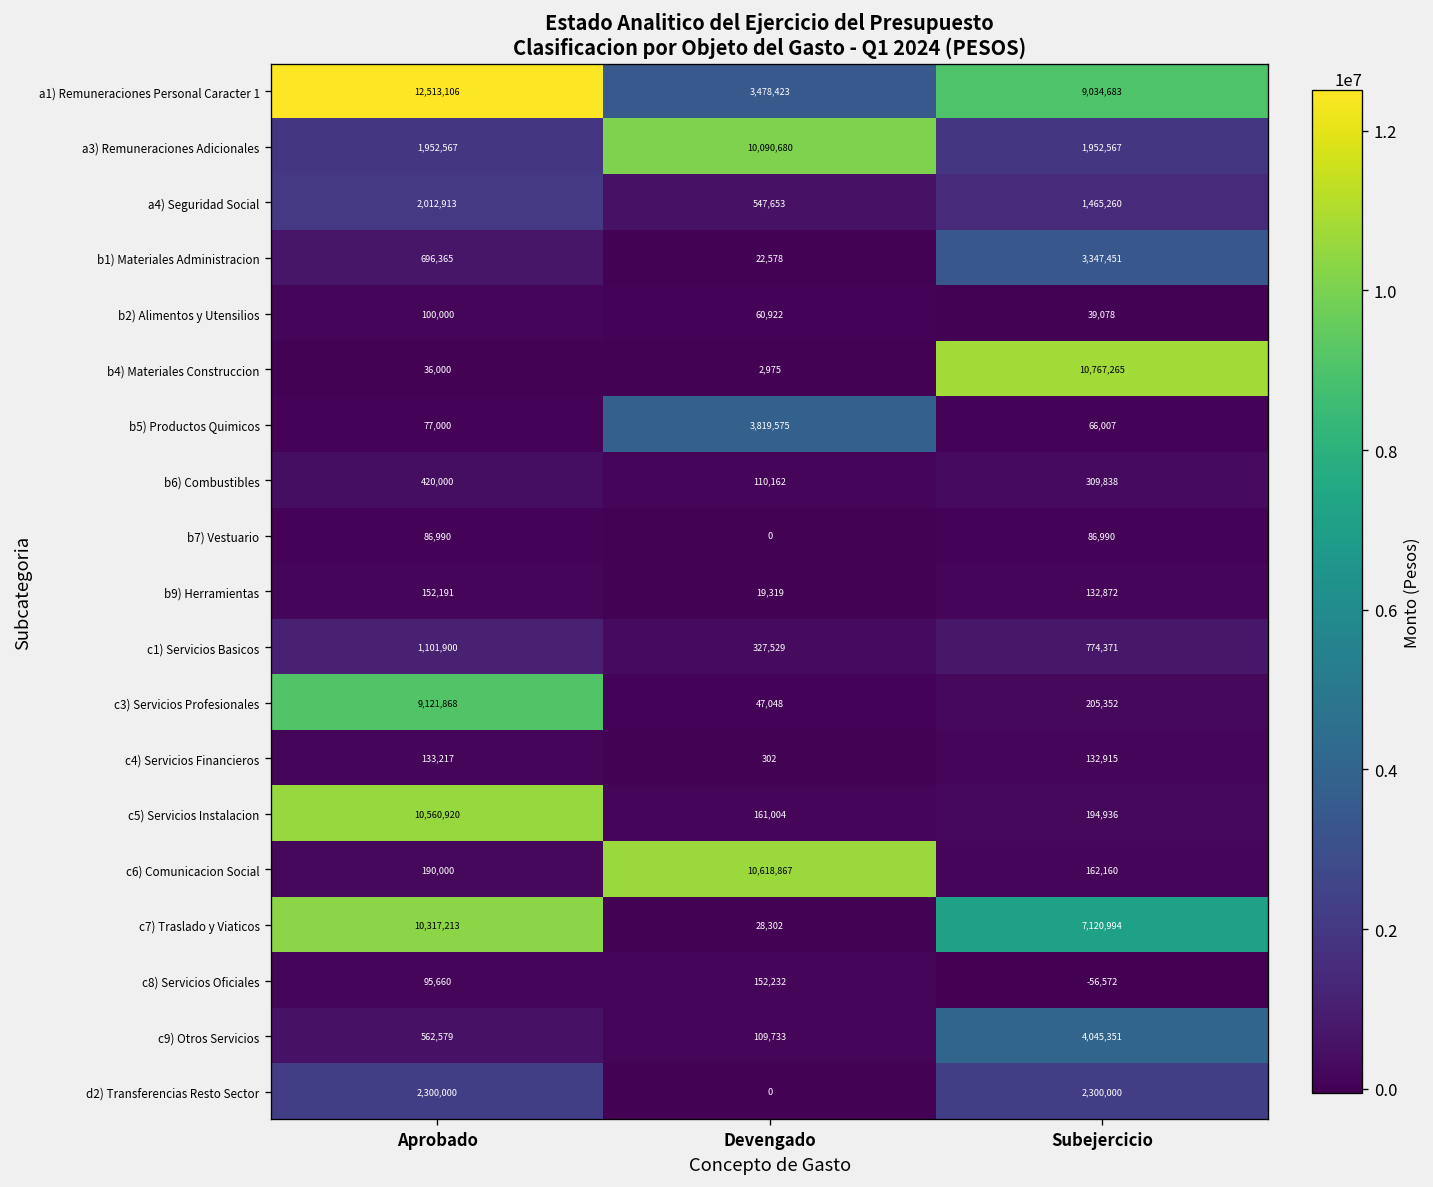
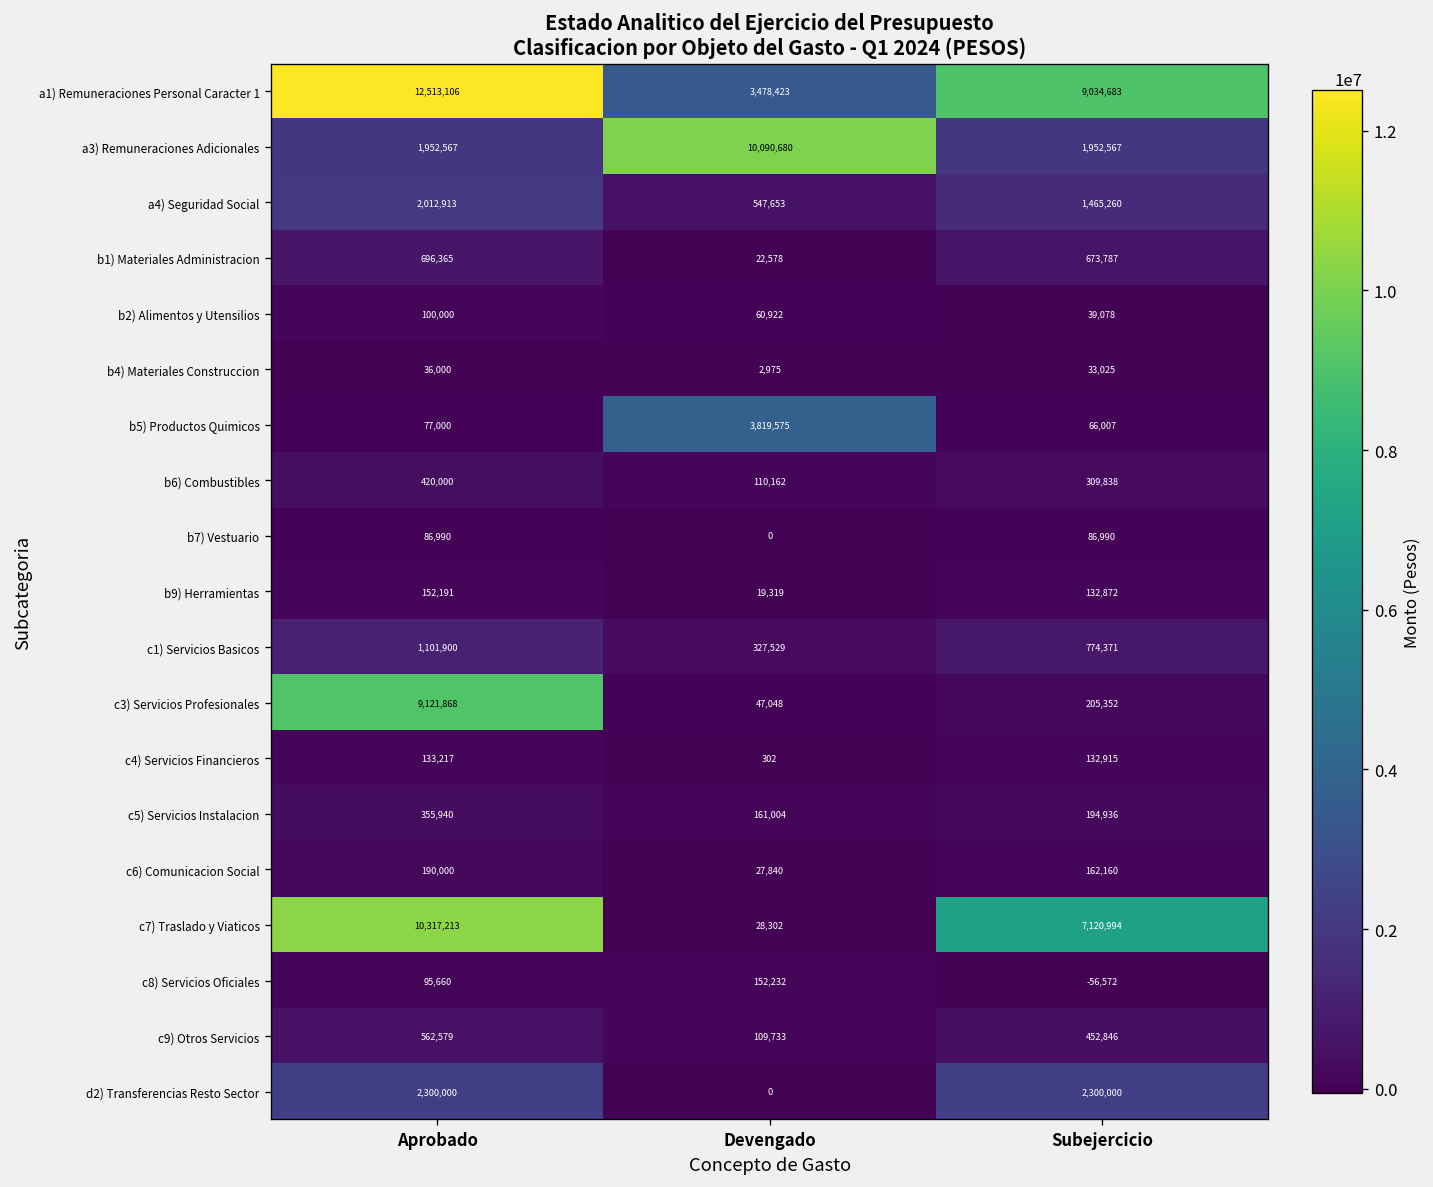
b1) Materiales Administracion, Subejercicio: 3,347,451 -> 673,787
b4) Materiales Construccion, Subejercicio: 10,767,265 -> 33,025
c5) Servicios Instalacion, Aprobado: 10,560,920 -> 355,940
c6) Comunicacion Social, Devengado: 10,618,867 -> 27,840
c9) Otros Servicios, Subejercicio: 4,045,351 -> 452,846
